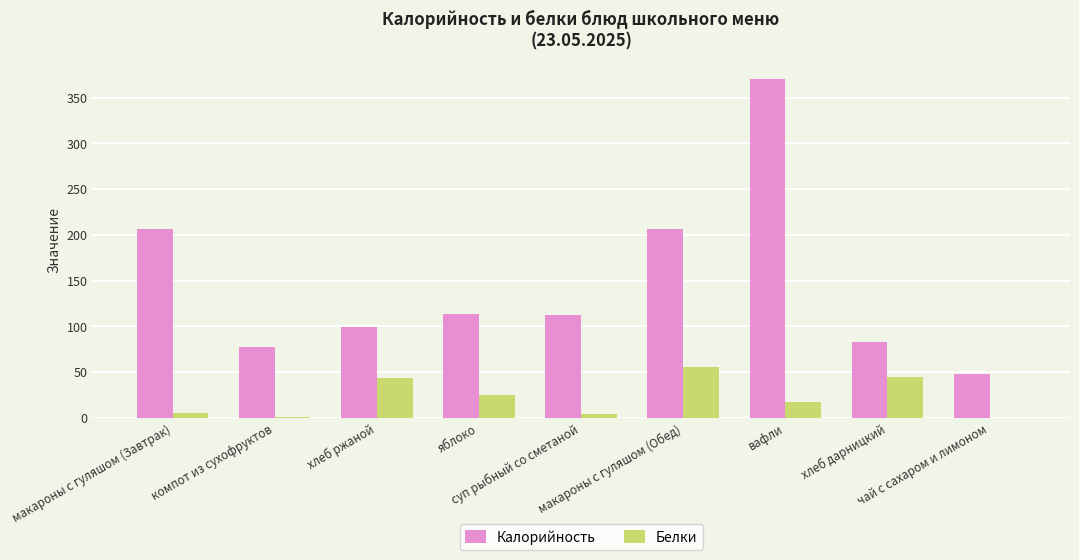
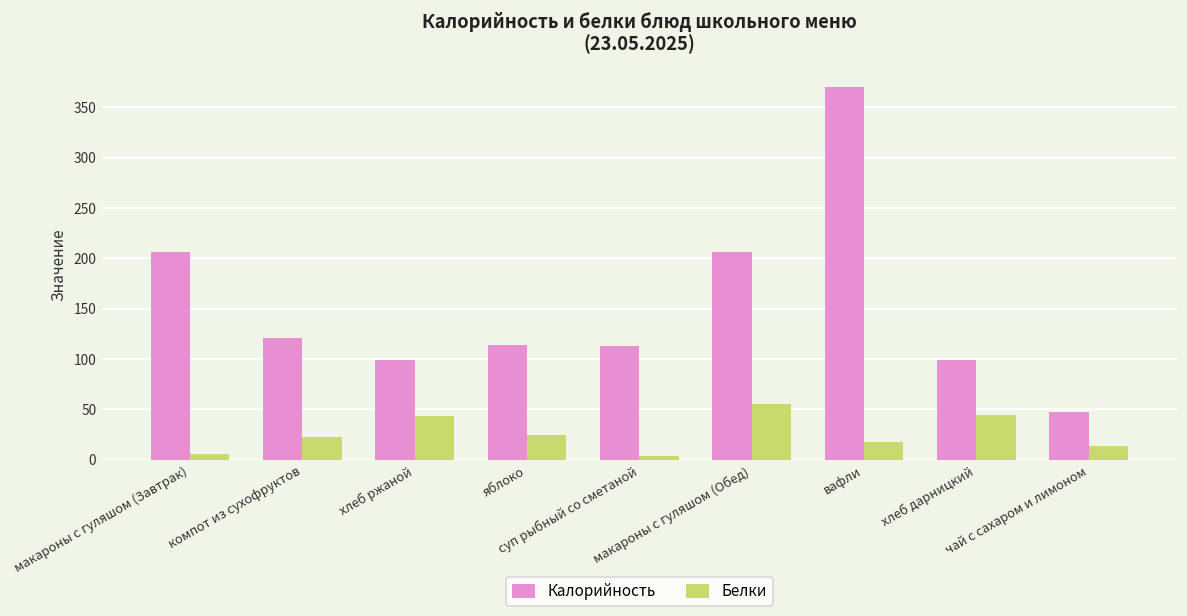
Калорийность, компот из сухофруктов: 80 -> 120
Белки, компот из сухофруктов: 0 -> 20
Калорийность, хлеб дарницкий: 80 -> 100
Белки, чай с сахаром и лимоном: 0 -> 10
